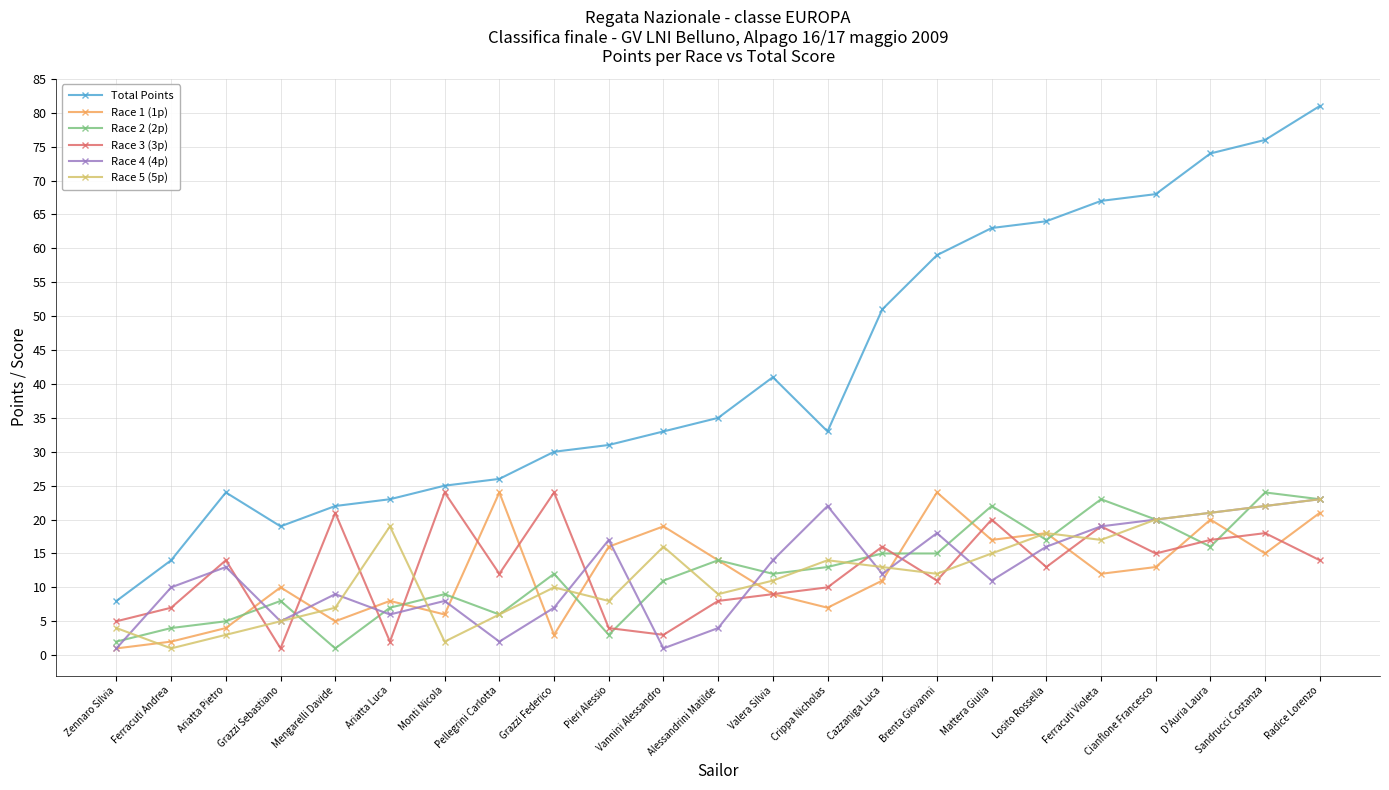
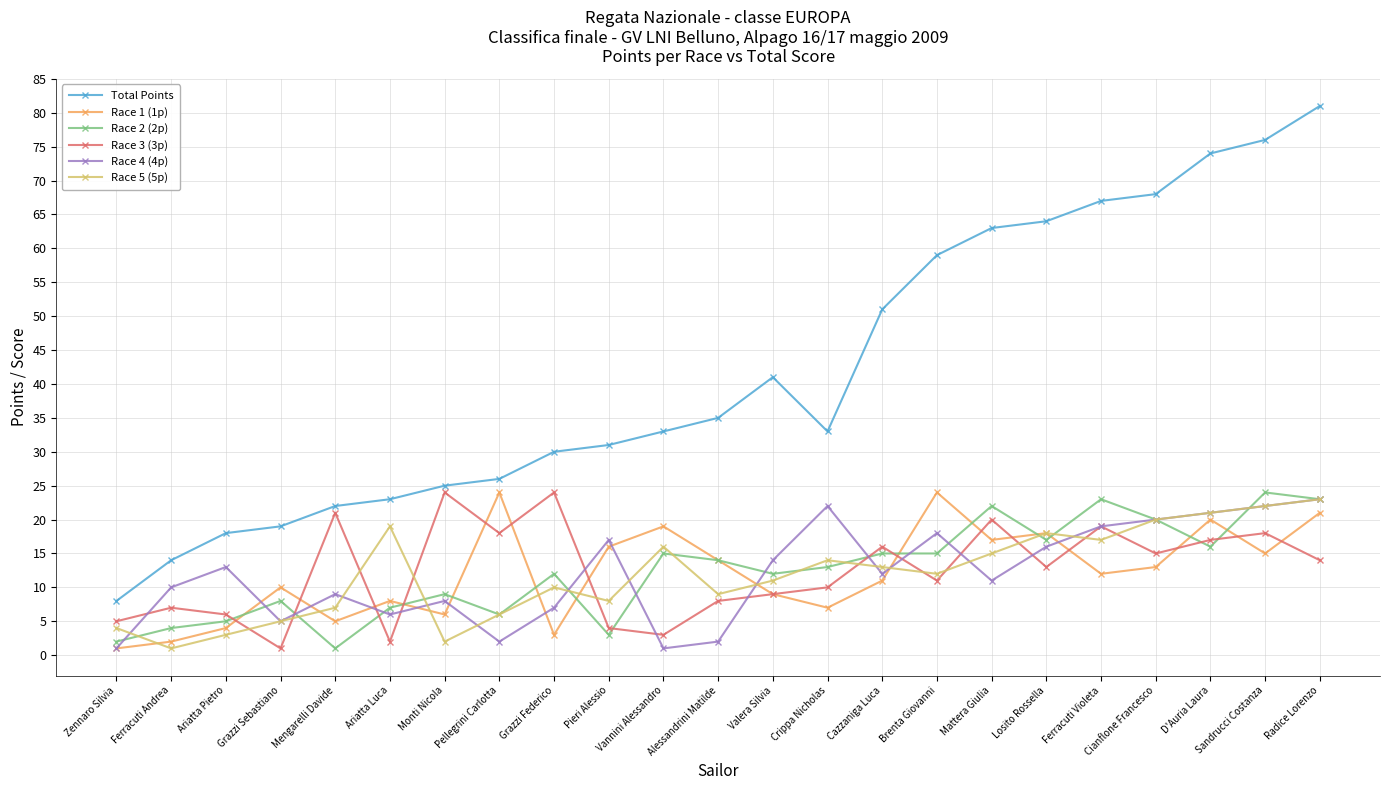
Total Points, Ariatta Pietro: 24 -> 18
Race 3 (3p), Ariatta Pietro: 14 -> 6
Race 3 (3p), Pellegrini Carlotta: 12 -> 18
Race 2 (2p), Vannini Alessandro: 11 -> 15
Race 4 (4p), Alessandrini Matilde: 4 -> 2
